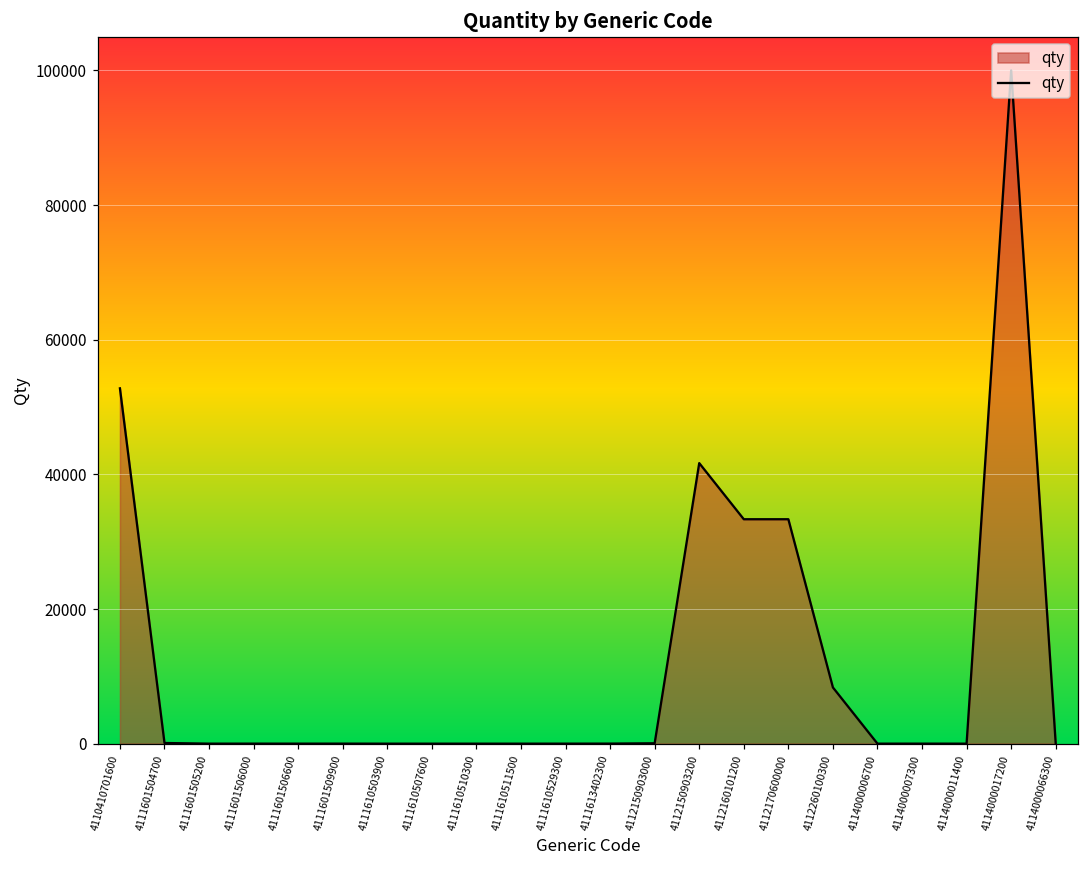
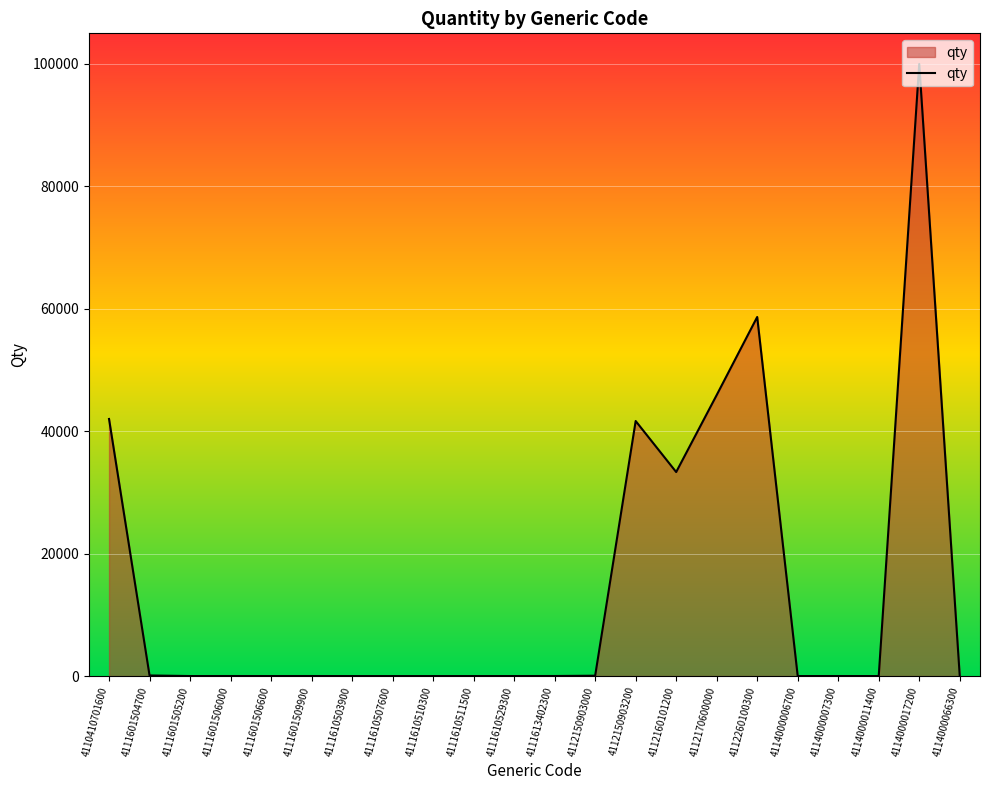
4110410701600: 53000 -> 42000
4112170600000: 33000 -> 46000
4112260100300: 8000 -> 59000
